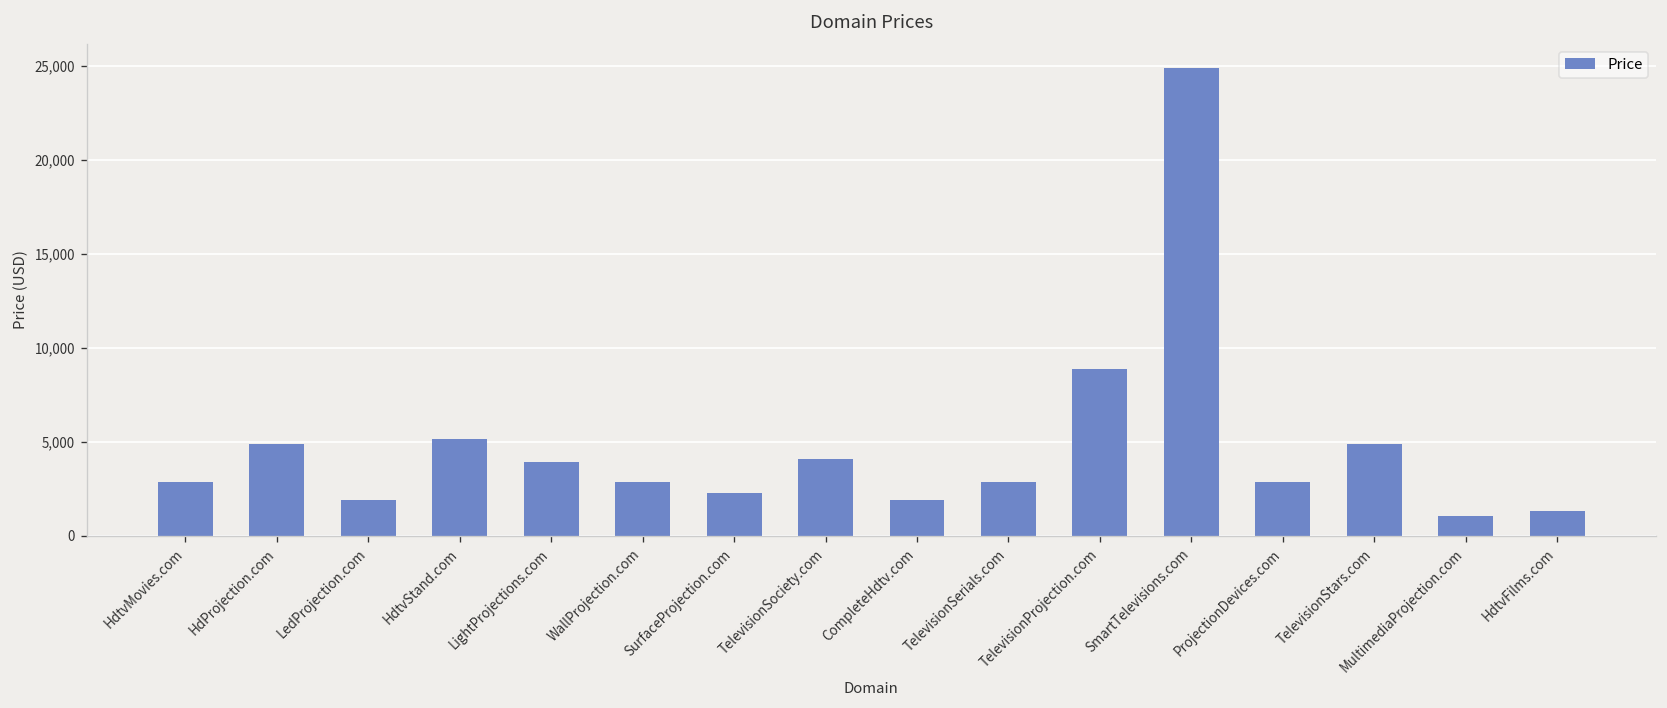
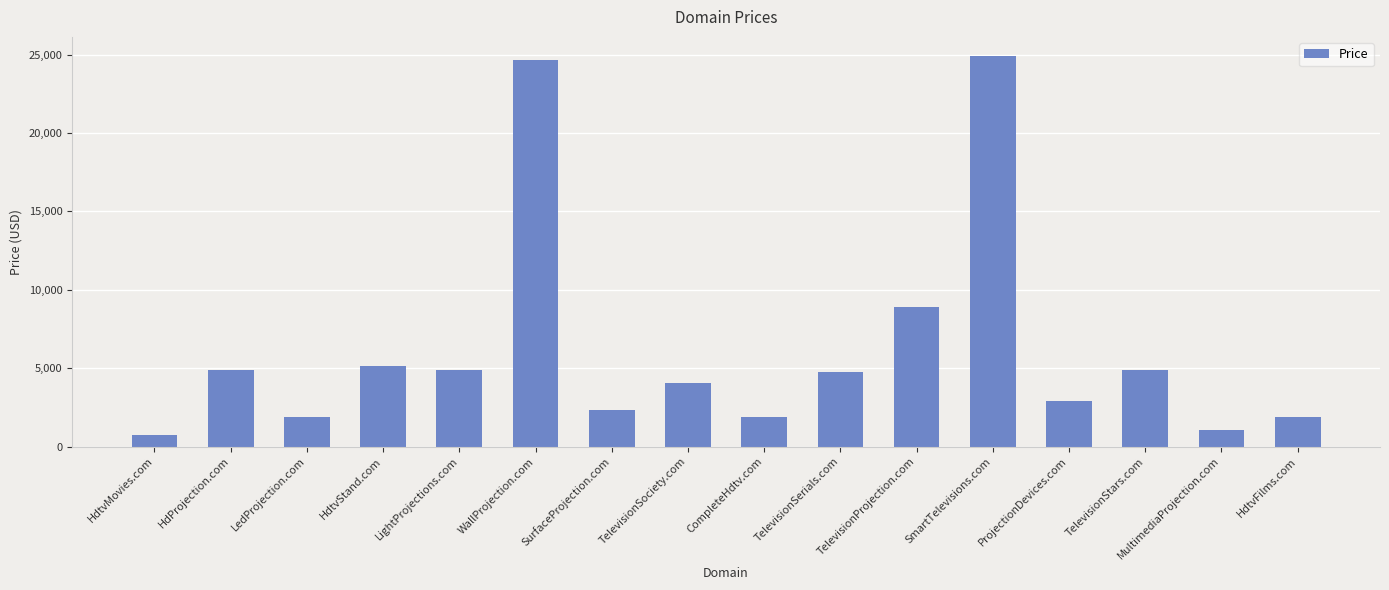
HdtvMovies.com: 2,900 -> 700
LightProjections.com: 3,900 -> 4,900
WallProjection.com: 2,900 -> 24,600
TelevisionSerials.com: 2,900 -> 4,800
HdtvFilms.com: 1,300 -> 1,900
